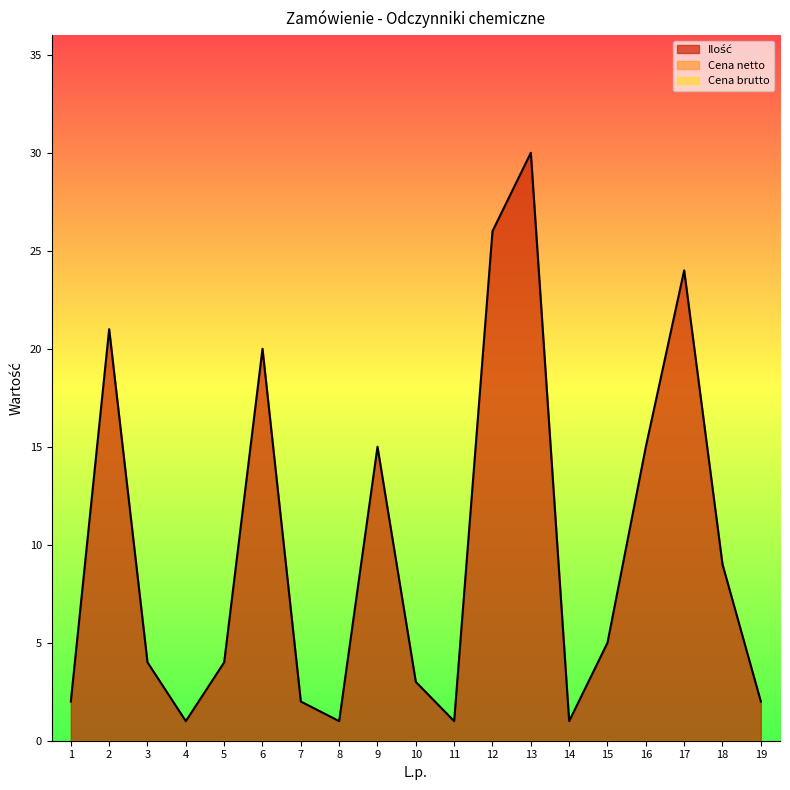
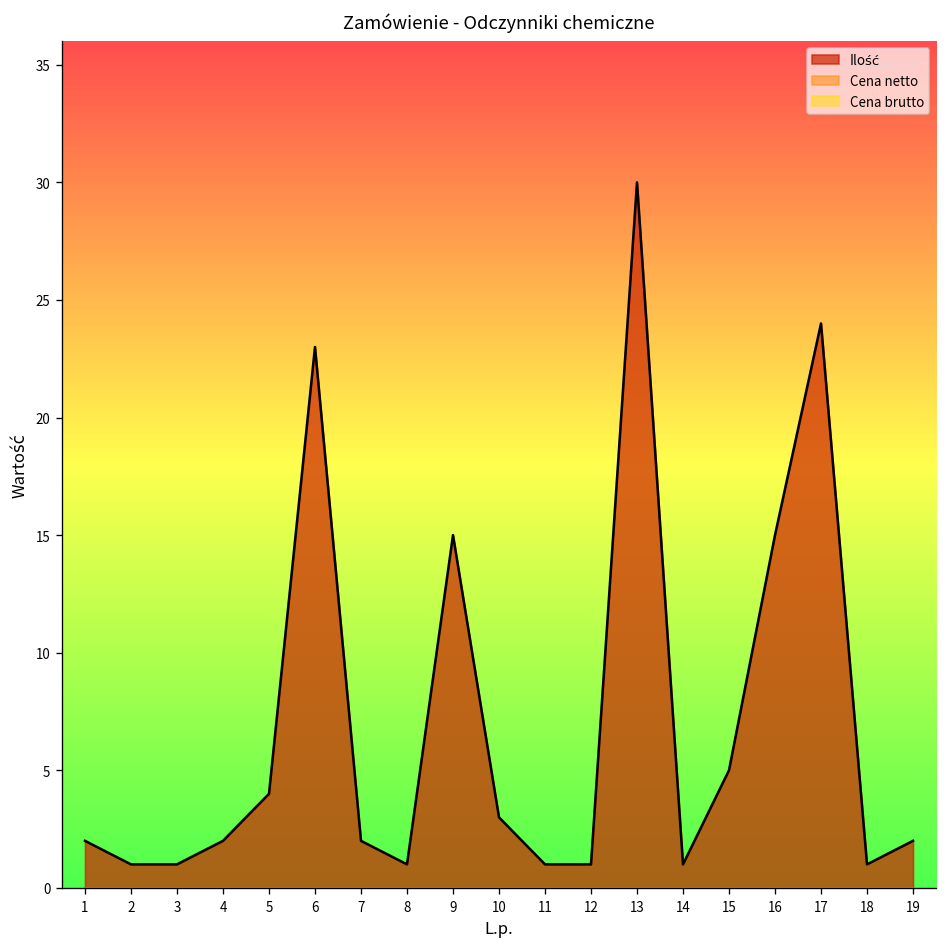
Ilość, 2: 21 -> 1
Ilość, 3: 4 -> 1
Ilość, 4: 1 -> 2
Ilość, 6: 20 -> 23
Ilość, 12: 26 -> 1
Ilość, 18: 9 -> 1
